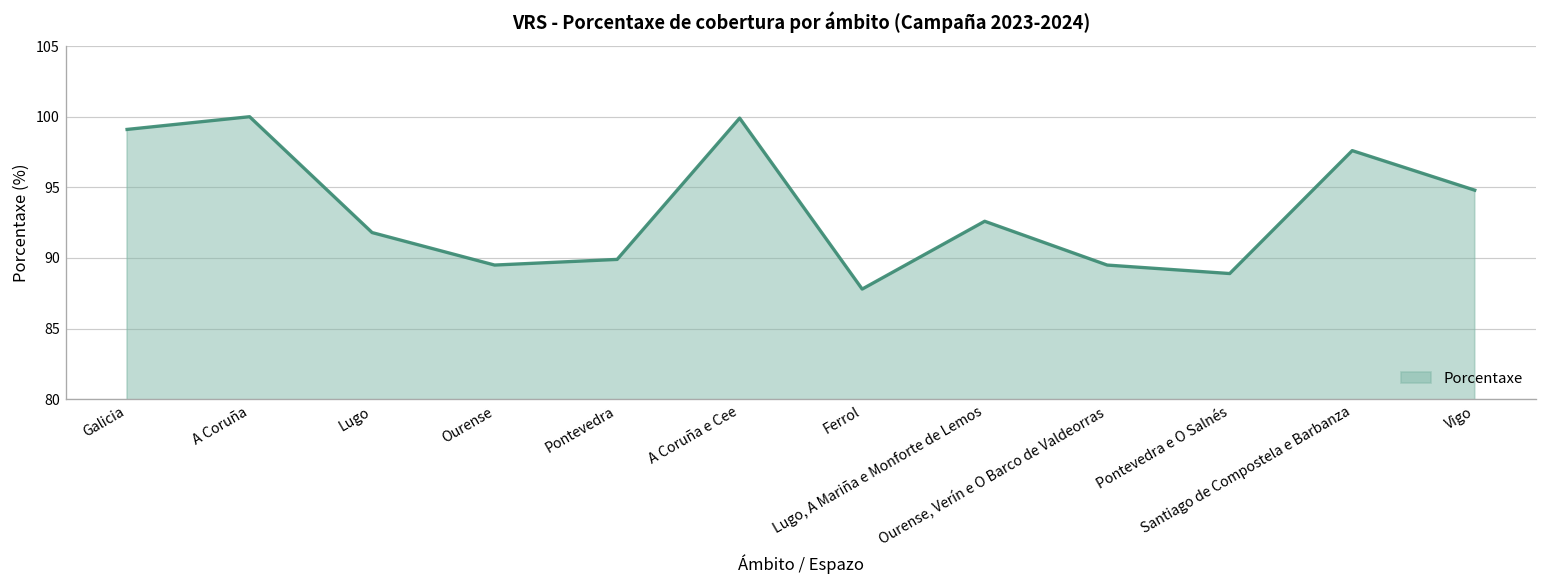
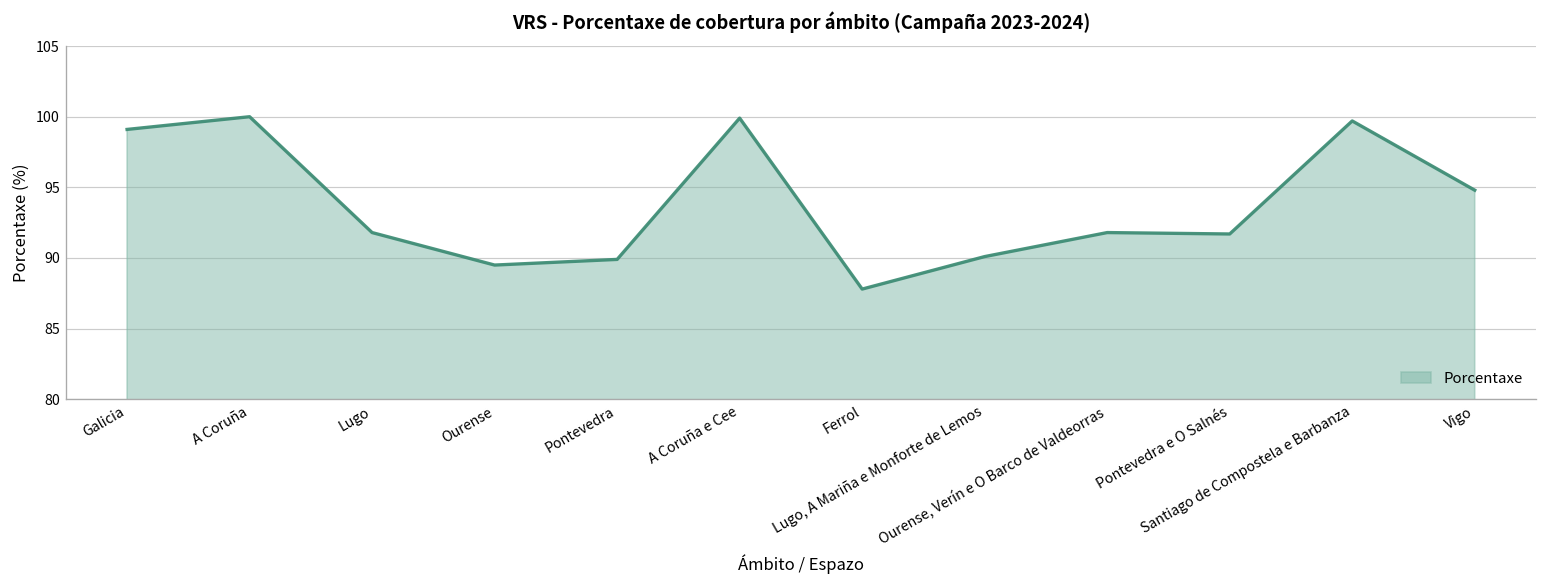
Lugo, A Mariña e Monforte de Lemos: 92.6 -> 90.1
Ourense, Verín e O Barco de Valdeorras: 89.5 -> 91.8
Pontevedra e O Salnés: 88.9 -> 91.7
Santiago de Compostela e Barbanza: 97.6 -> 99.7
